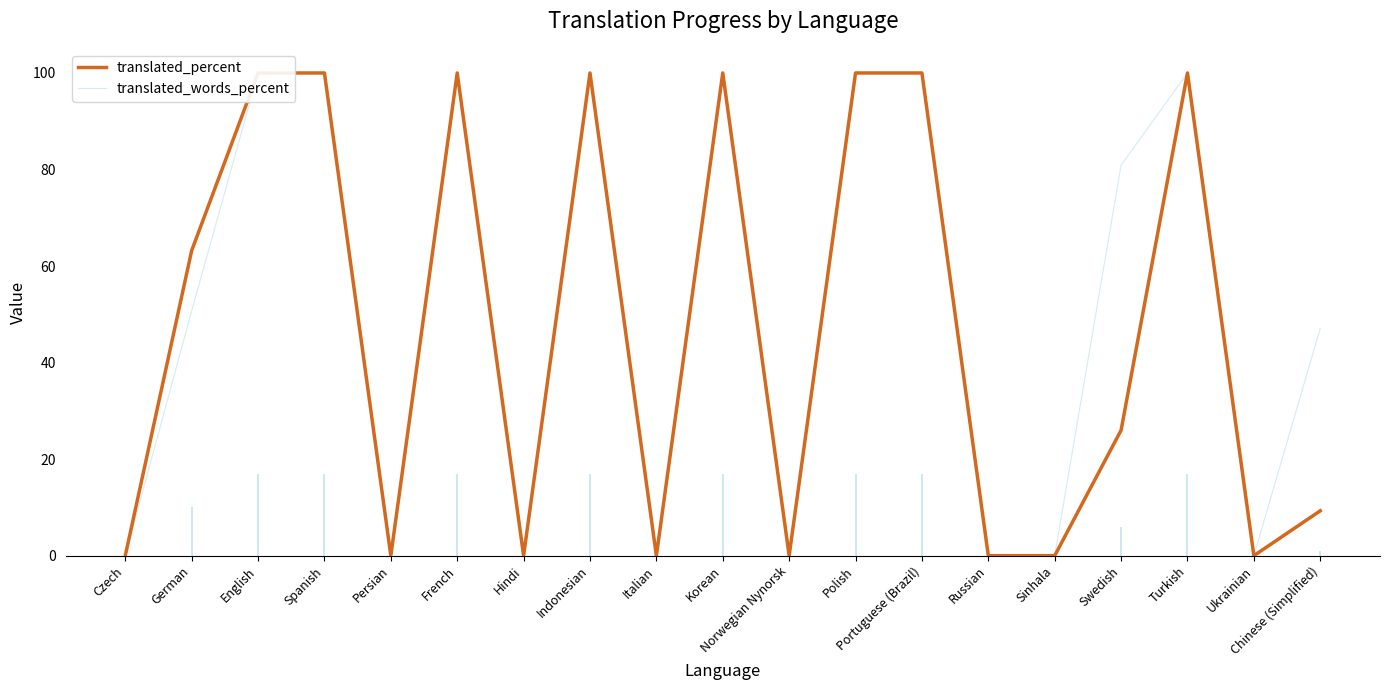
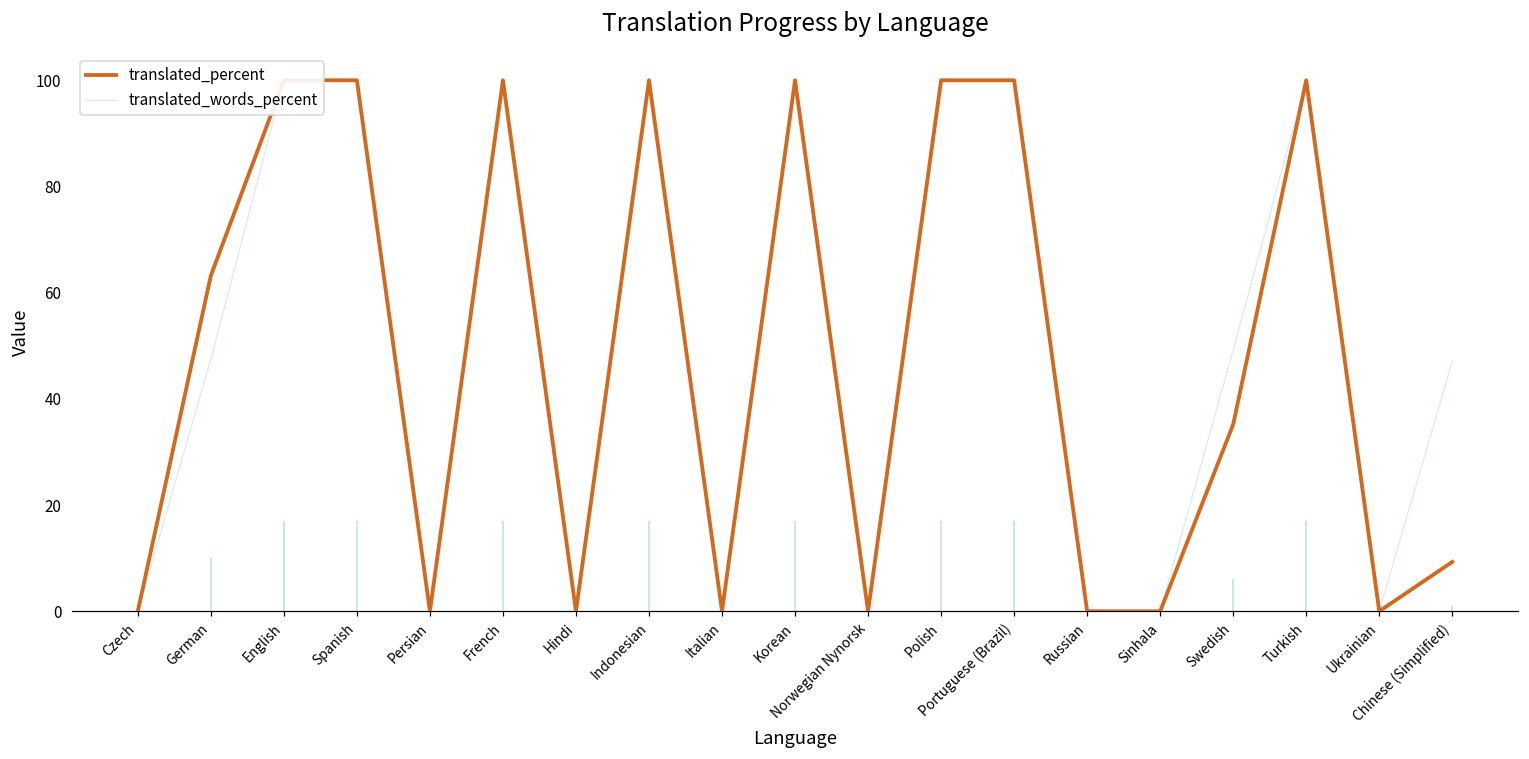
translated_words_percent, German: 51 -> 47
translated_percent, Swedish: 26 -> 35
translated_words_percent, Swedish: 81 -> 49
